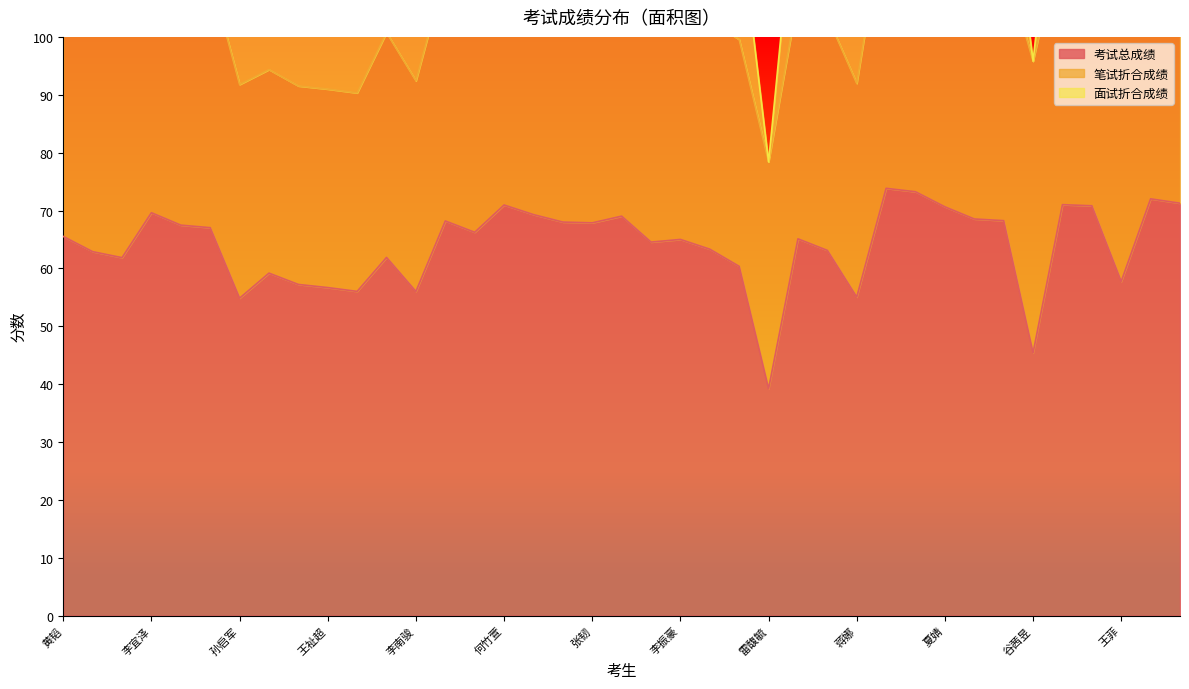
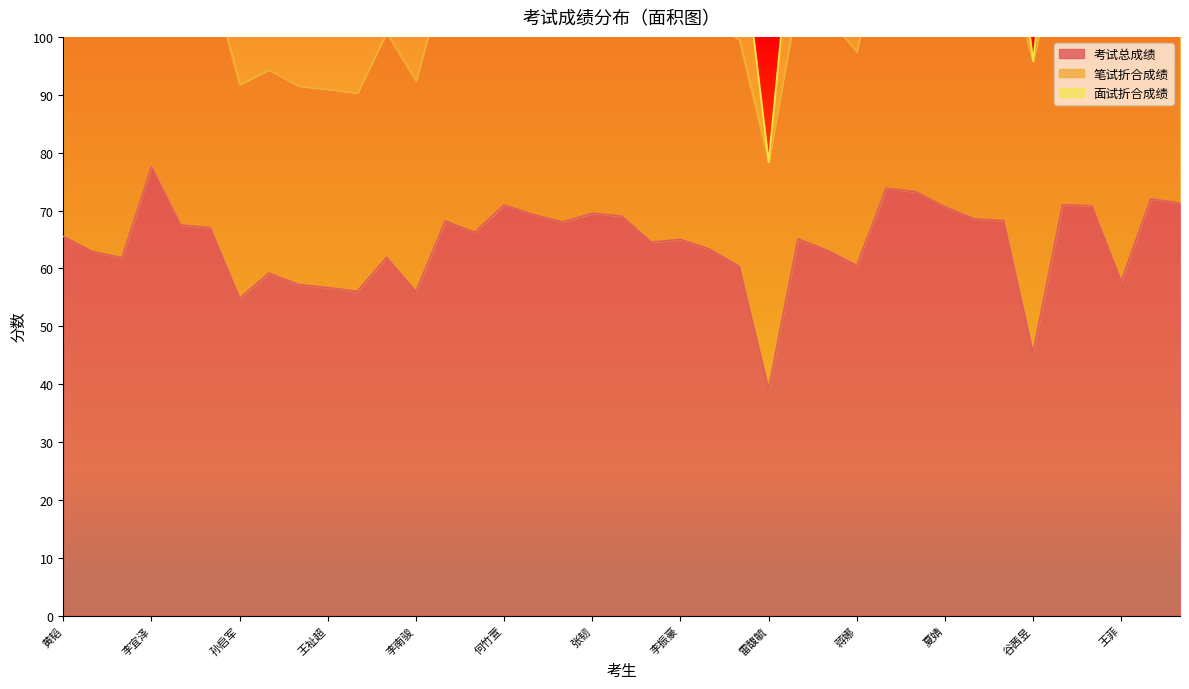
考试总成绩, 李宜泽: 70 -> 78
考试总成绩, 张韧: 68 -> 70
考试总成绩, 蒋娜: 55 -> 61
